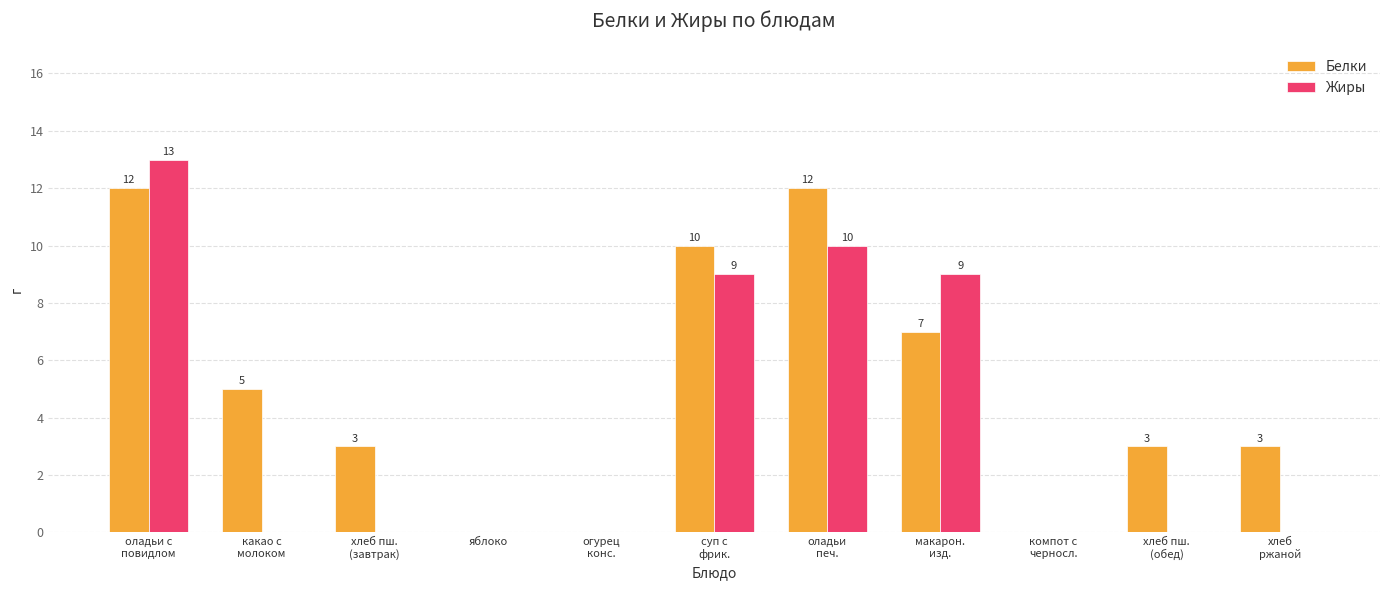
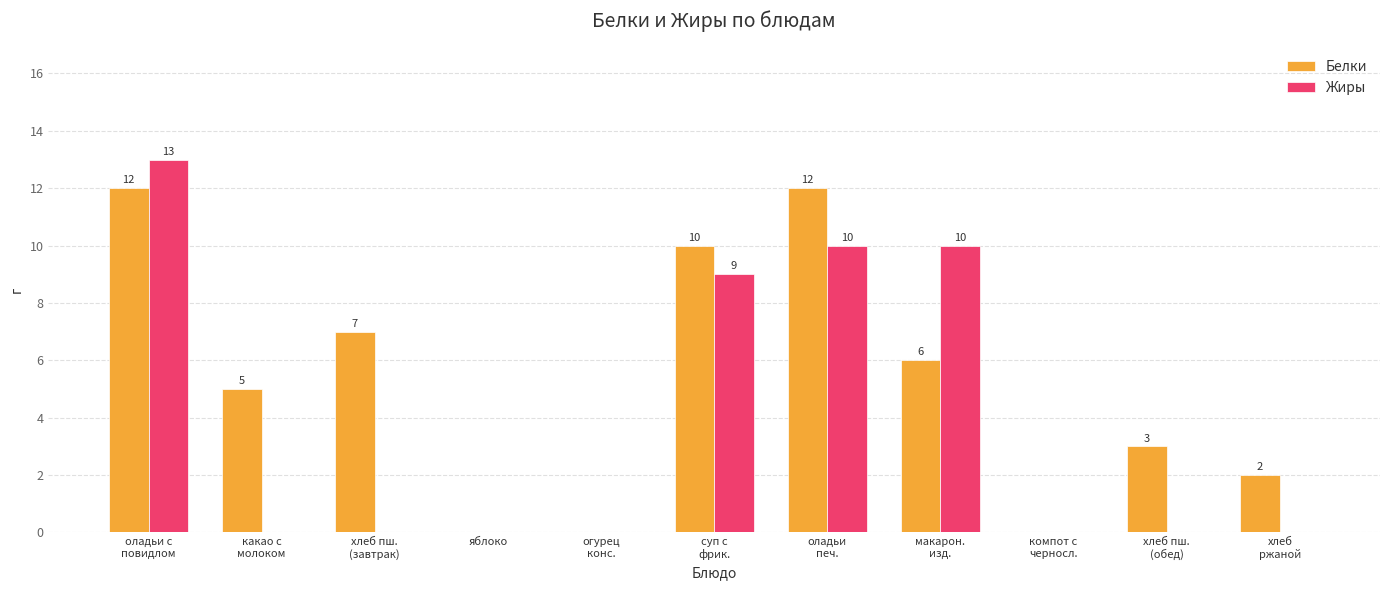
Белки, хлеб пш. (завтрак): 3 -> 7
Белки, макарон. изд.: 7 -> 6
Жиры, макарон. изд.: 9 -> 10
Белки, хлеб ржаной: 3 -> 2
